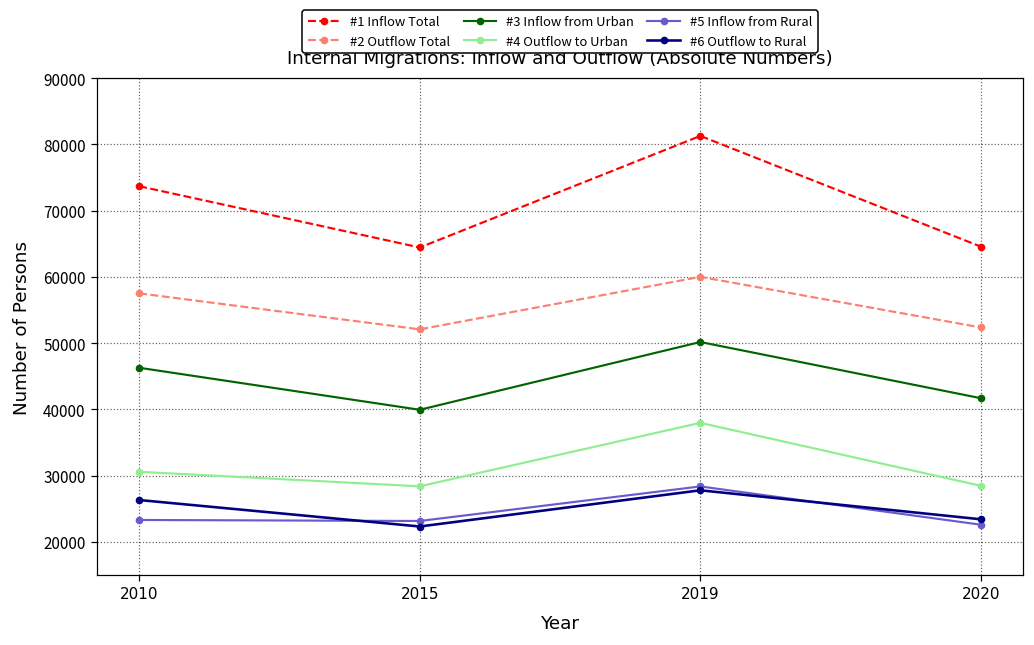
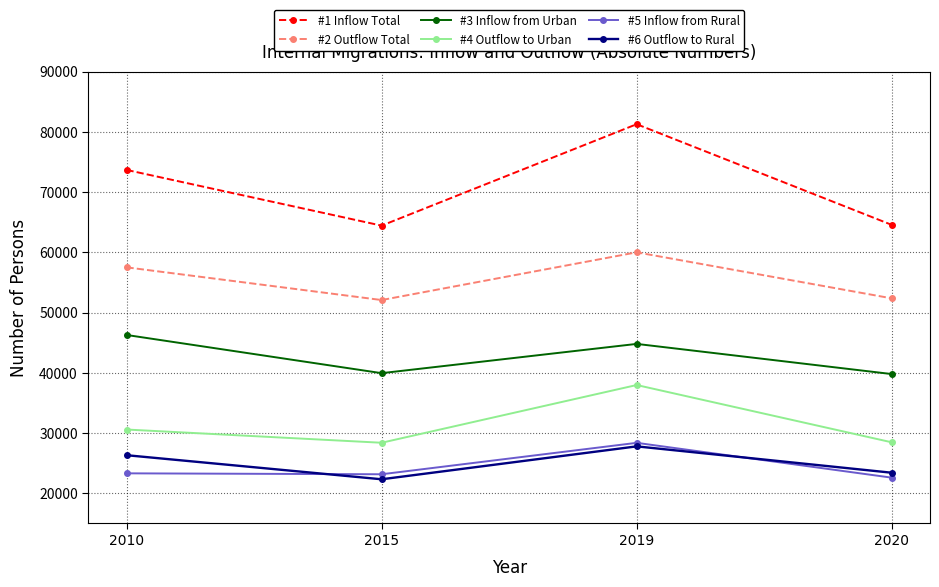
#3 Inflow from Urban, 2019: 50000 -> 45000
#3 Inflow from Urban, 2020: 42000 -> 40000
